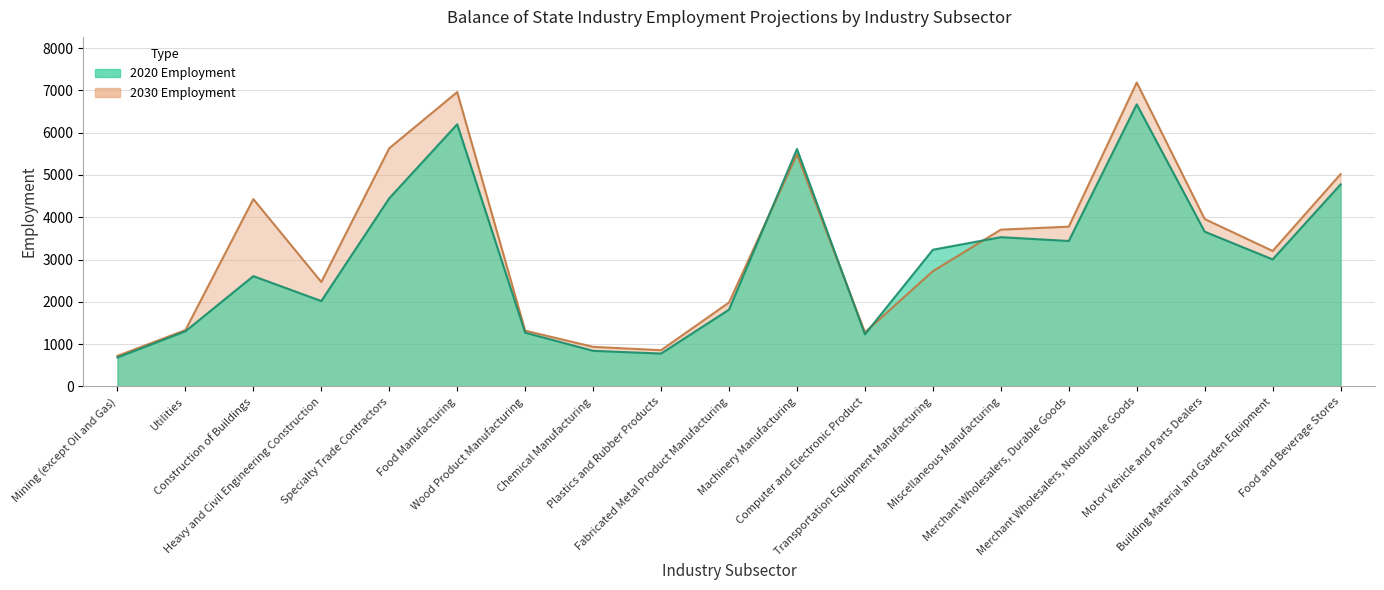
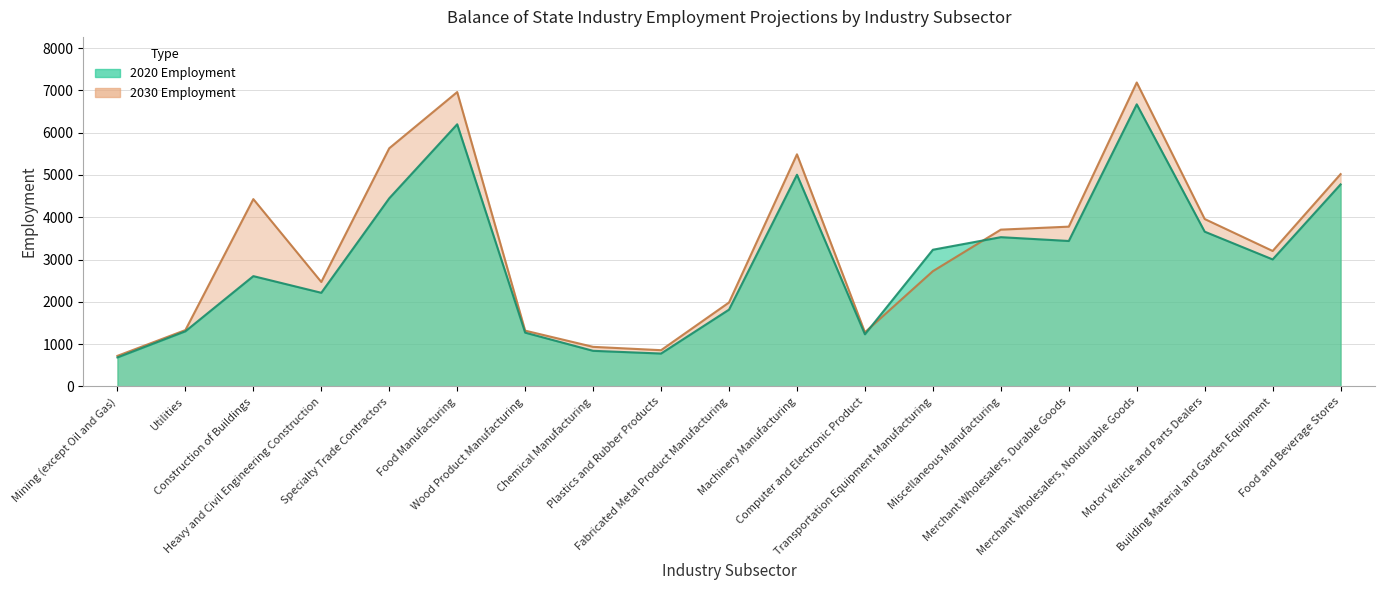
2020 Employment, Heavy and Civil Engineering Construction: 2000 -> 2200
2020 Employment, Machinery Manufacturing: 5600 -> 5000
